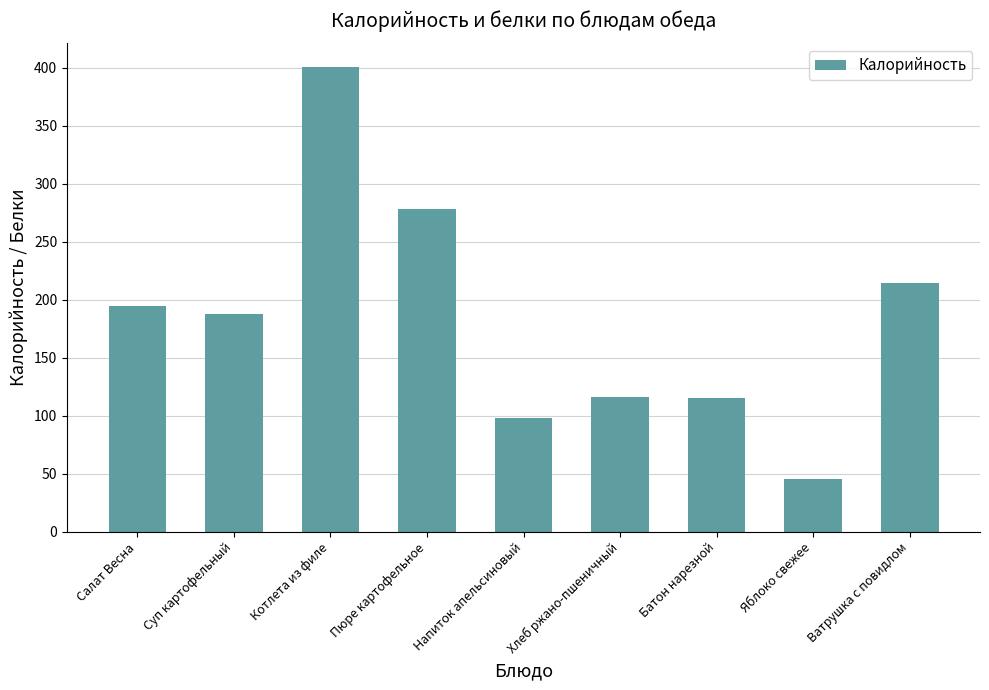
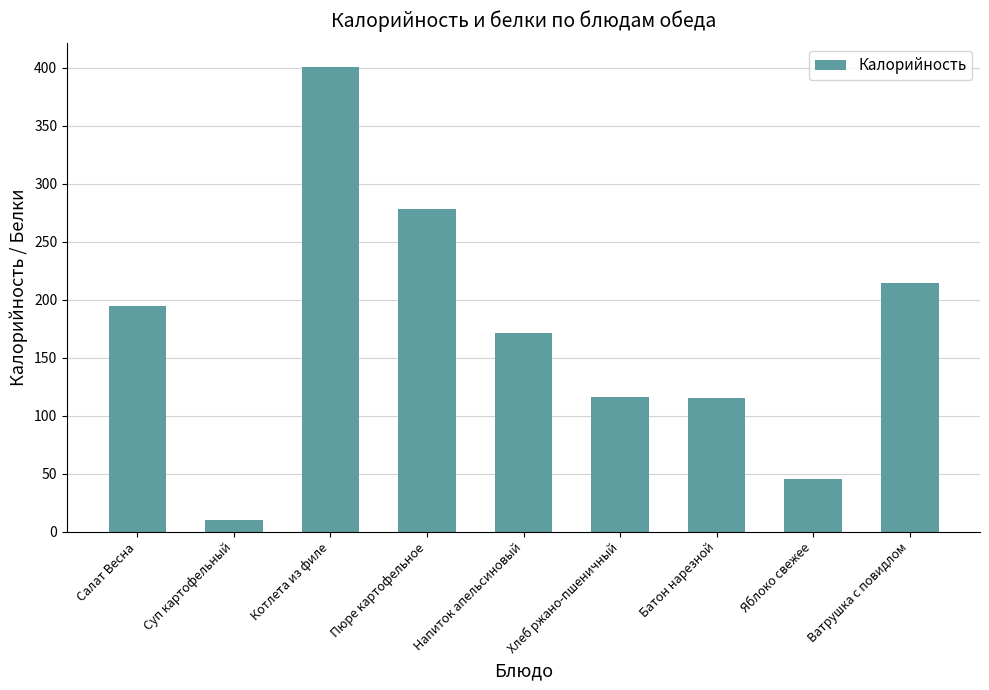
Суп картофельный: 188 -> 10
Напиток апельсиновый: 98 -> 171
